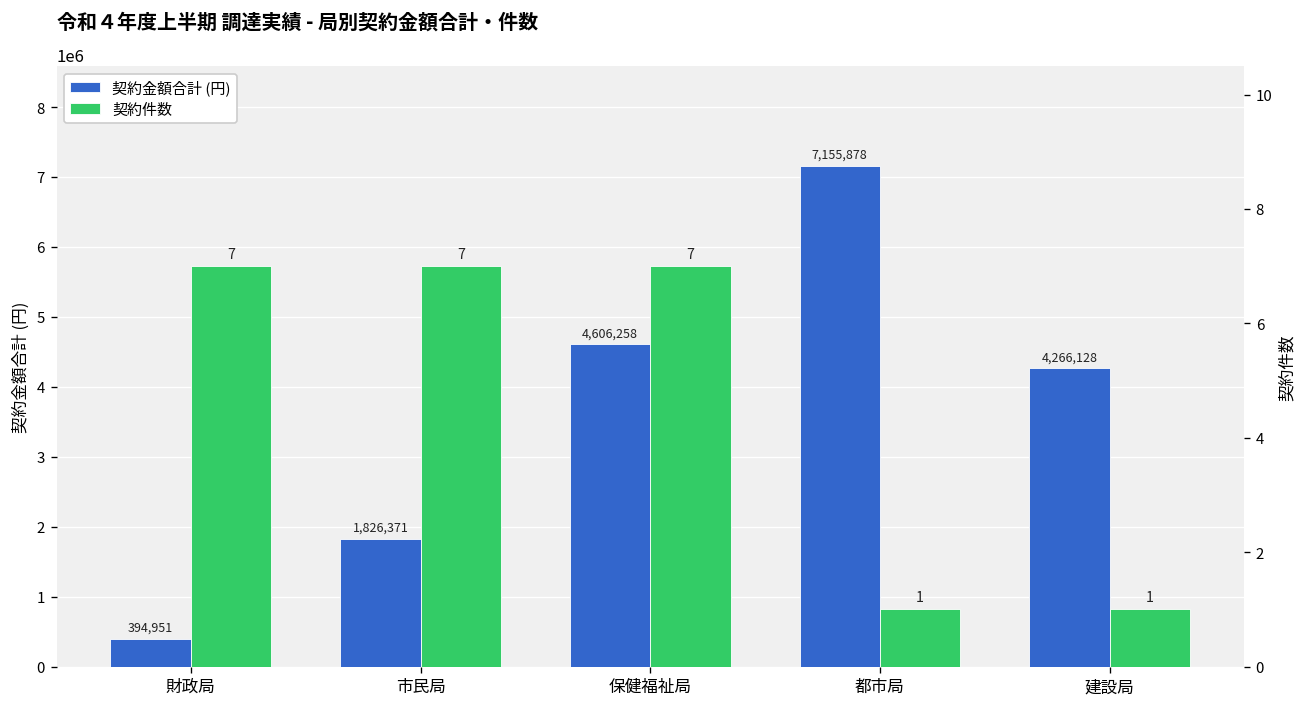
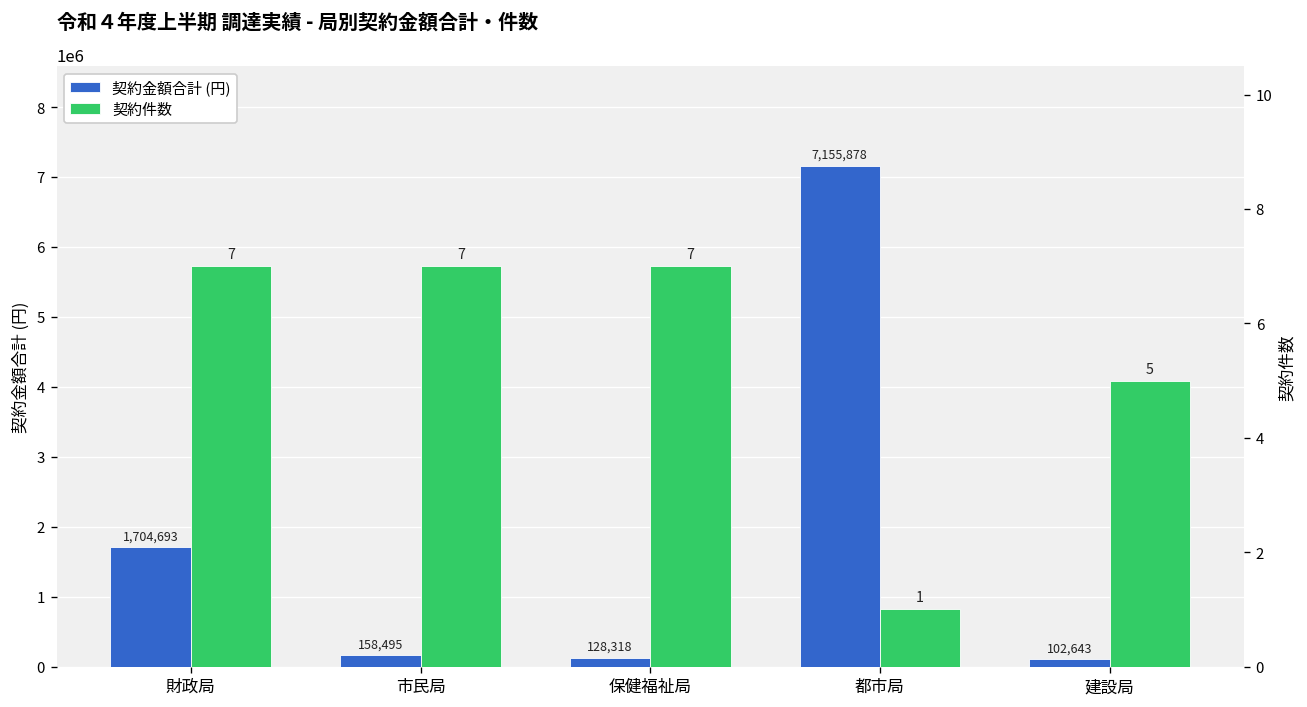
契約金額合計 (円), 財政局: 394,951 -> 1,704,693
契約金額合計 (円), 市民局: 1,826,371 -> 158,495
契約金額合計 (円), 保健福祉局: 4,606,258 -> 128,318
契約金額合計 (円), 建設局: 4,266,128 -> 102,643
契約件数, 建設局: 1 -> 5
